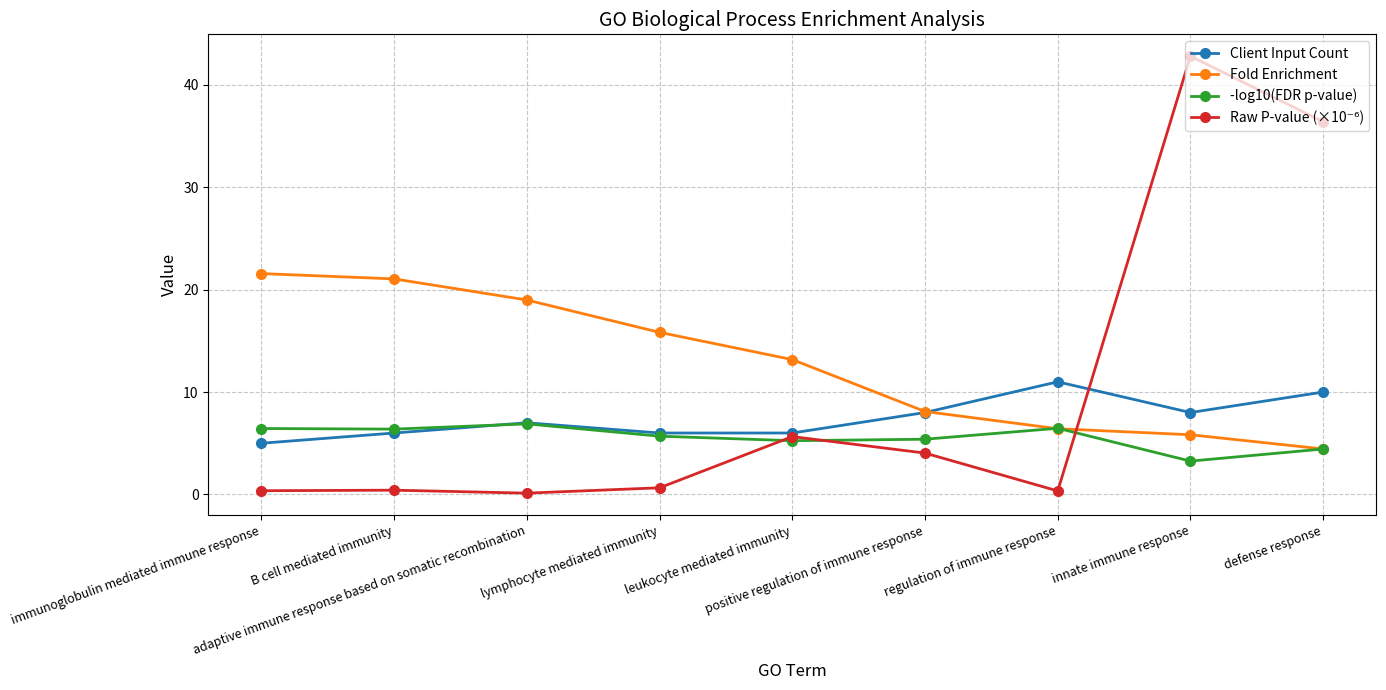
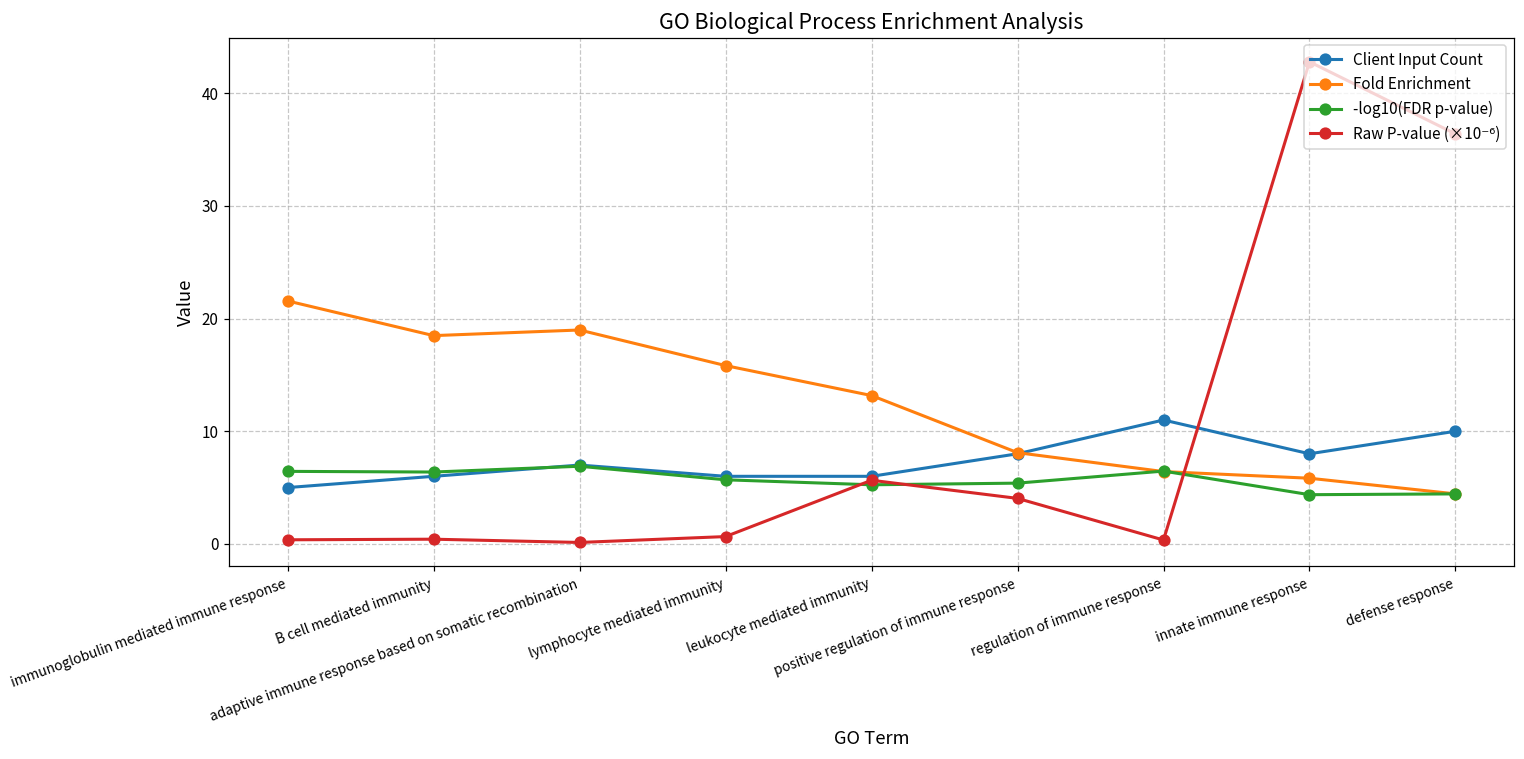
Fold Enrichment, B cell mediated immunity: 21.1 -> 18.5
-log10(FDR p-value), innate immune response: 3.3 -> 4.4
